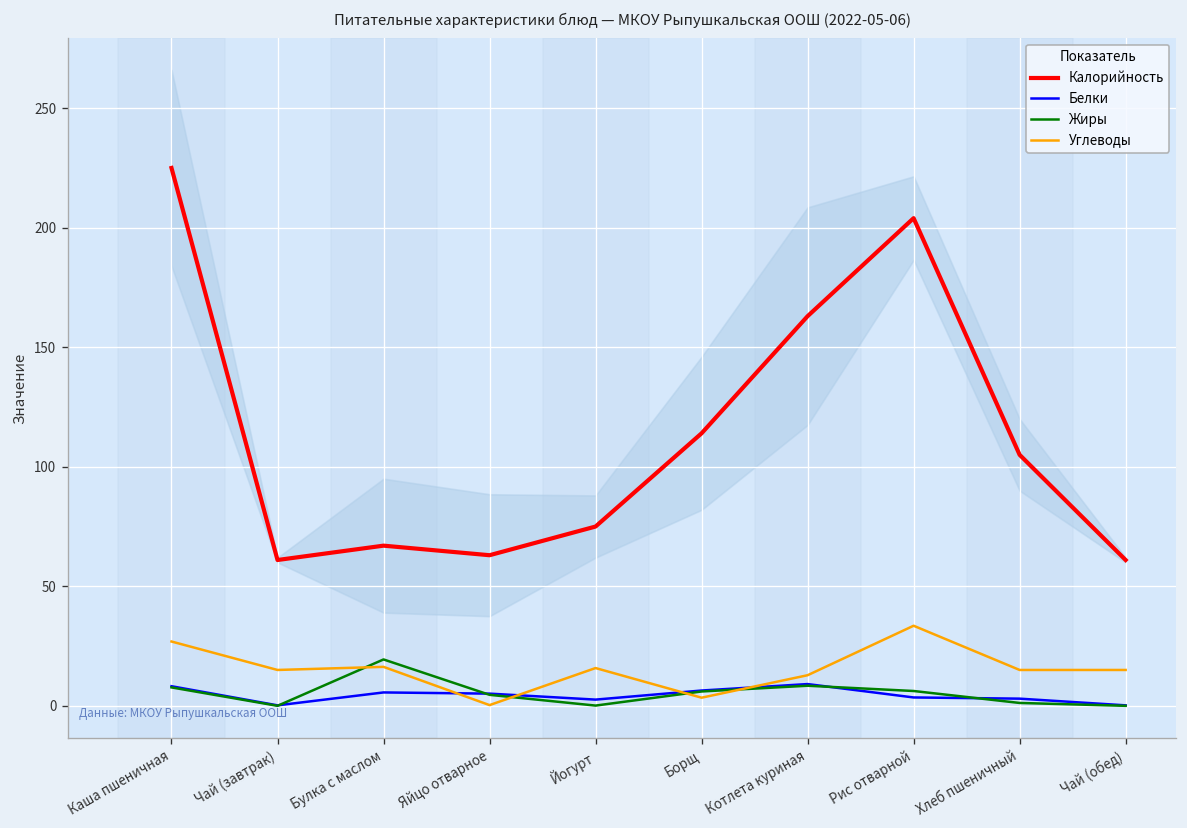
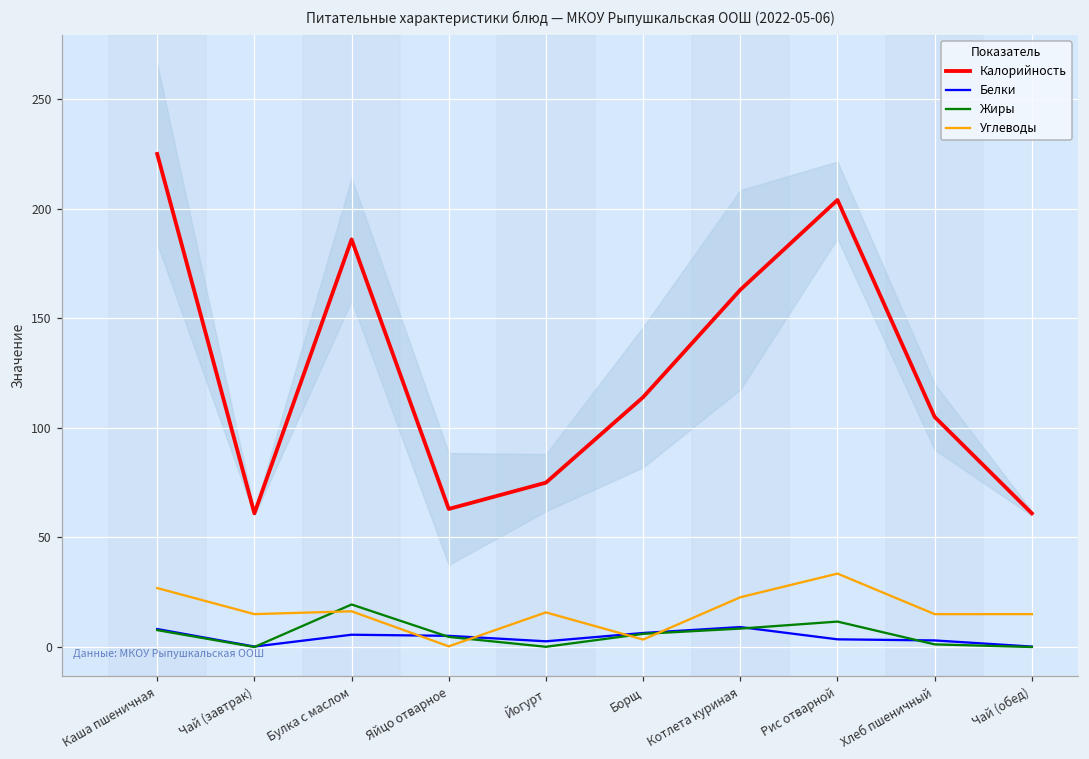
Калорийность, Булка с маслом: 67 -> 186
Углеводы, Котлета куриная: 13 -> 23
Жиры, Рис отварной: 6 -> 12
